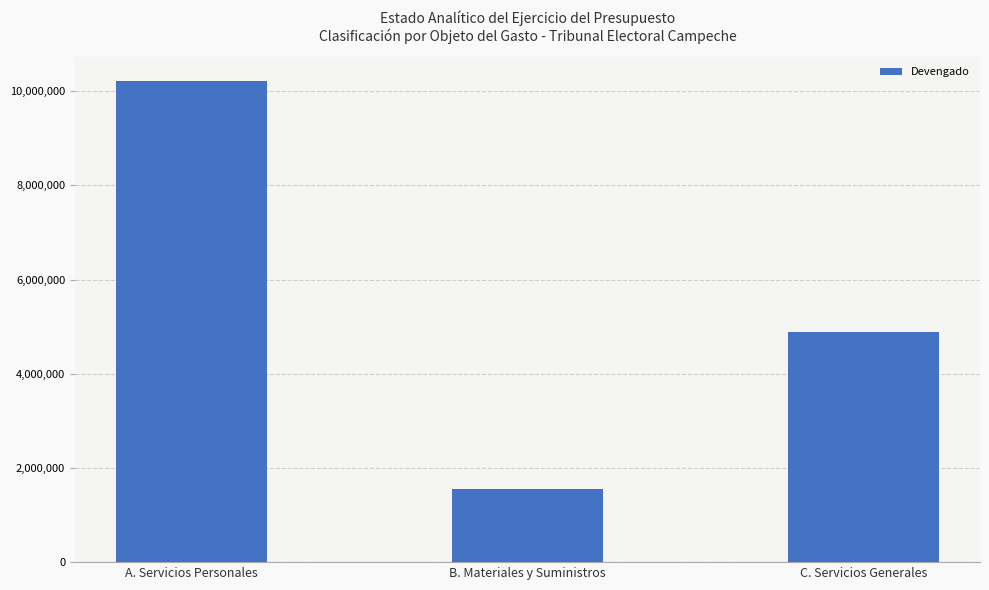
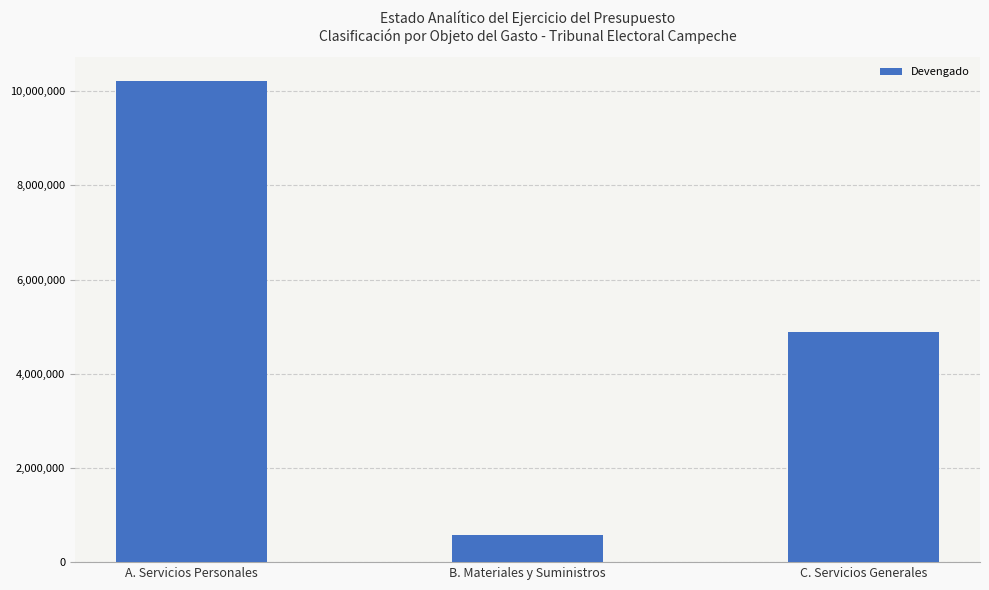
B. Materiales y Suministros: 1,600,000 -> 600,000
